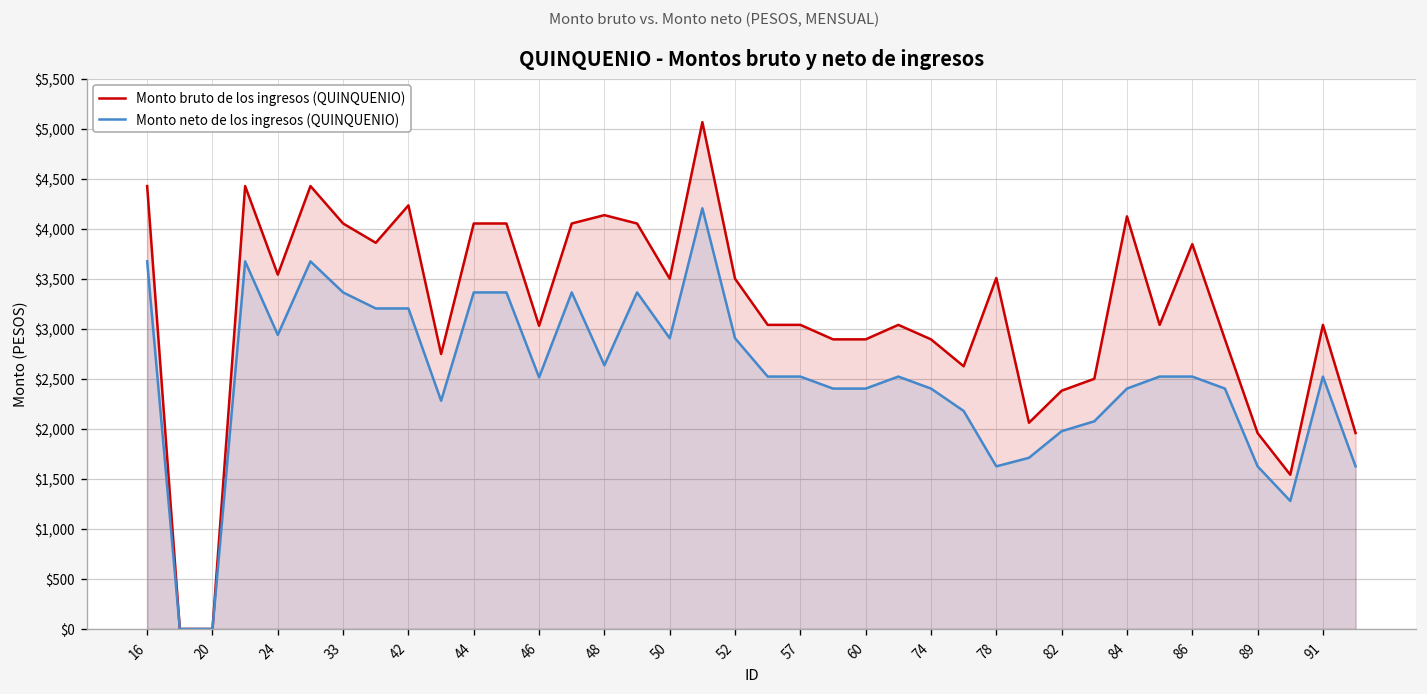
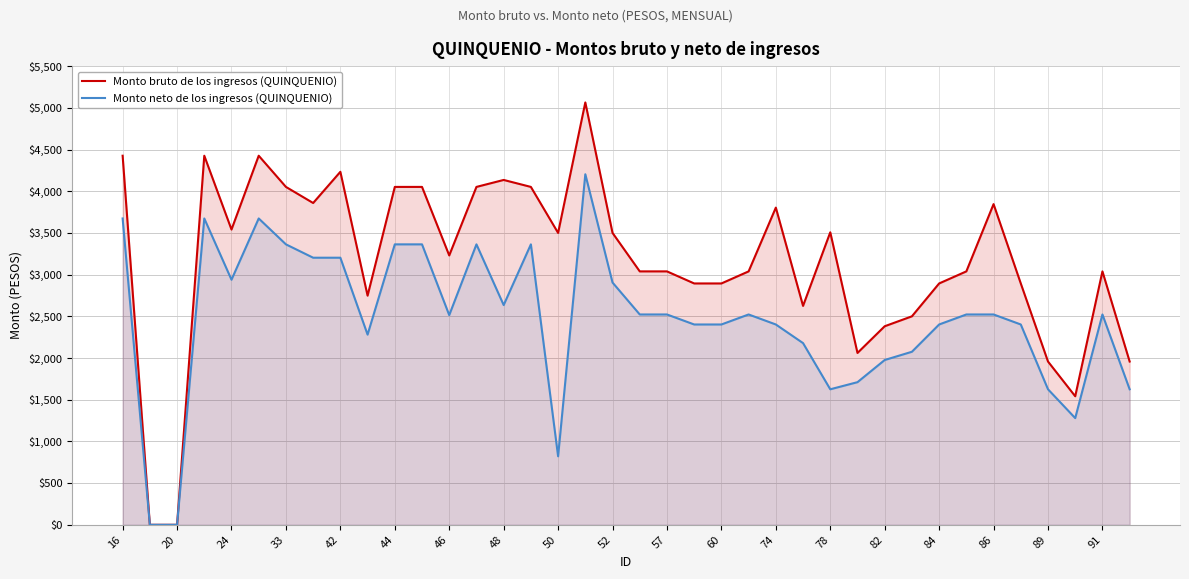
Monto bruto de los ingresos (QUINQUENIO), 46: $3,000 -> $3,200
Monto neto de los ingresos (QUINQUENIO), 50: $2,900 -> $800
Monto bruto de los ingresos (QUINQUENIO), 74: $2,900 -> $3,800
Monto bruto de los ingresos (QUINQUENIO), 84: $4,100 -> $2,900
